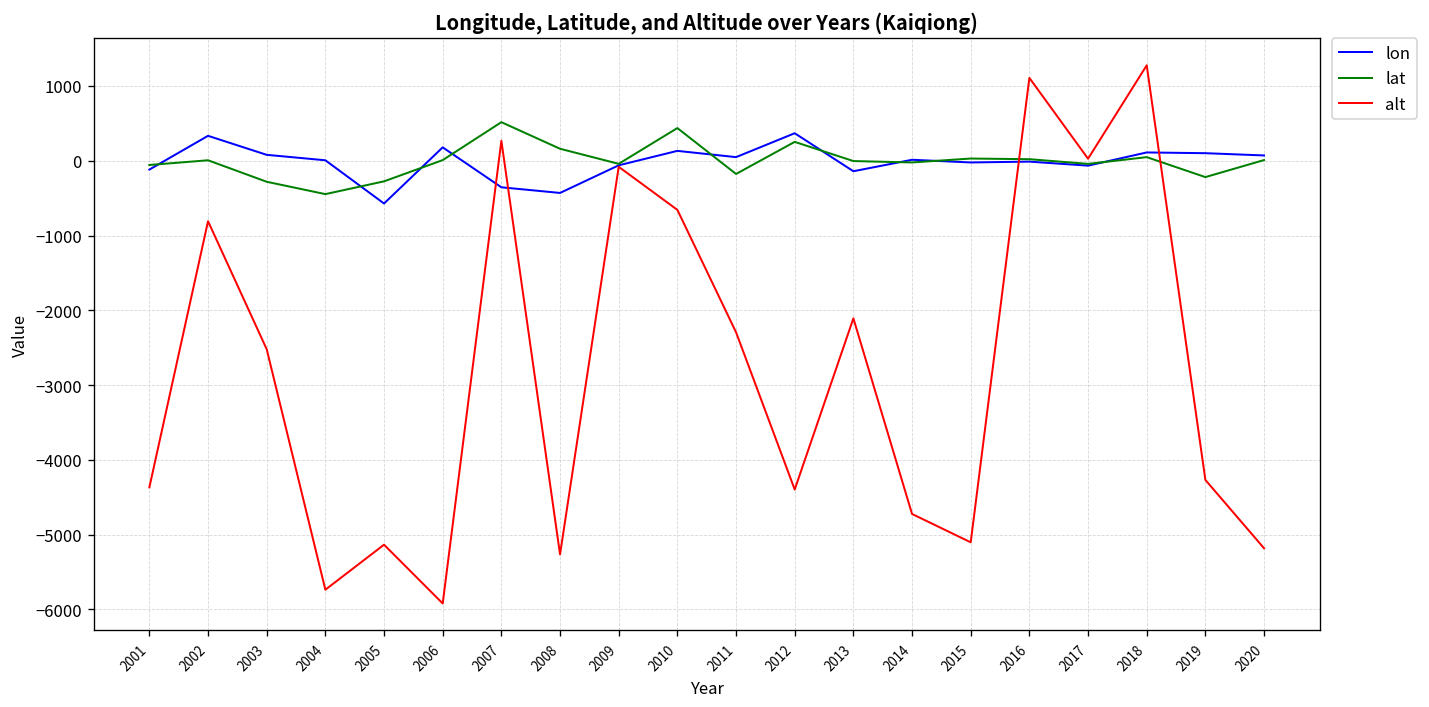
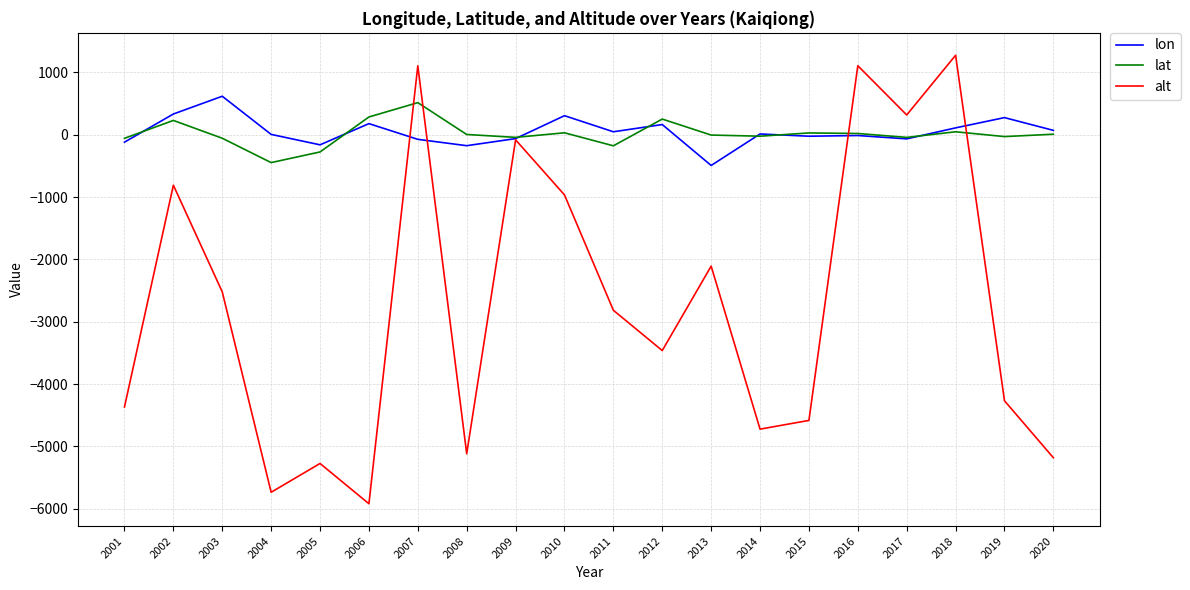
lat, 2002: 0 -> 200
lon, 2003: 100 -> 600
lat, 2003: -300 -> -100
lon, 2005: -600 -> -200
alt, 2005: -5100 -> -5300
lat, 2006: 0 -> 300
lon, 2007: -400 -> -100
alt, 2007: 300 -> 1100
lon, 2008: -400 -> -200
lat, 2008: 200 -> 0
alt, 2008: -5300 -> -5100
lon, 2010: 100 -> 300
lat, 2010: 400 -> 0
alt, 2010: -700 -> -1000
alt, 2011: -2300 -> -2800
lon, 2012: 400 -> 200
alt, 2012: -4400 -> -3500
lon, 2013: -100 -> -500
alt, 2015: -5100 -> -4600
alt, 2017: 0 -> 300
lon, 2019: 100 -> 300
lat, 2019: -200 -> 0
